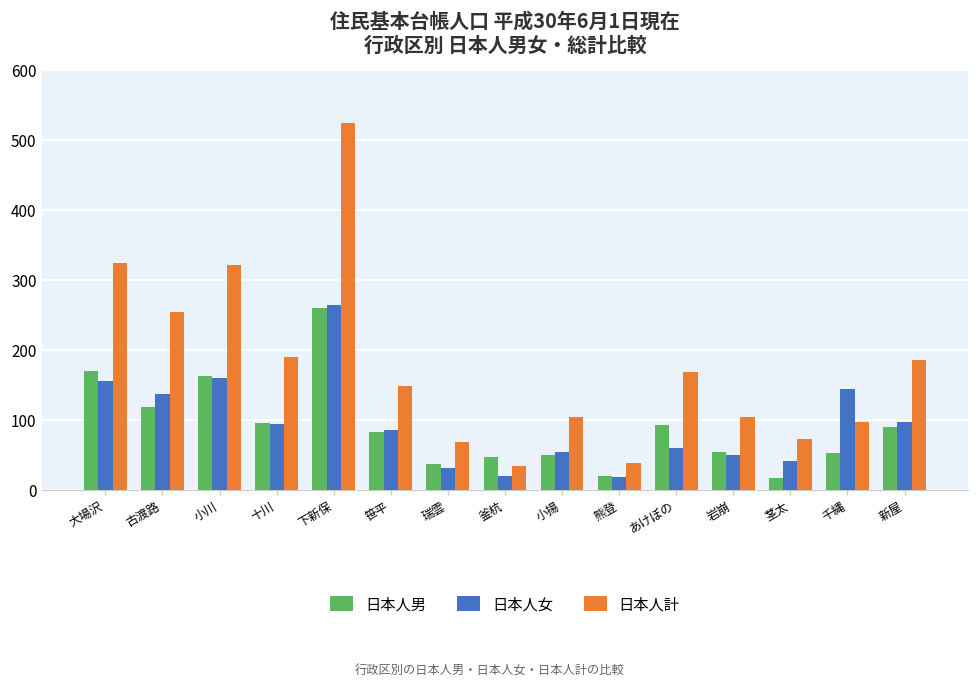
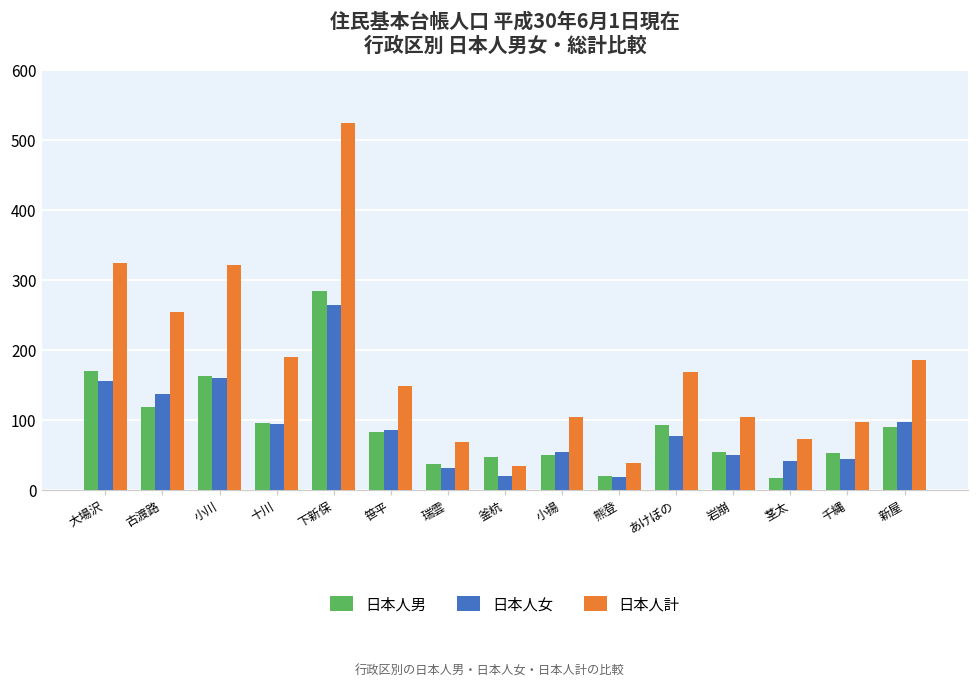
日本人男, 下新保: 260 -> 280
日本人女, あけぼの: 60 -> 80
日本人女, 千縄: 140 -> 40
